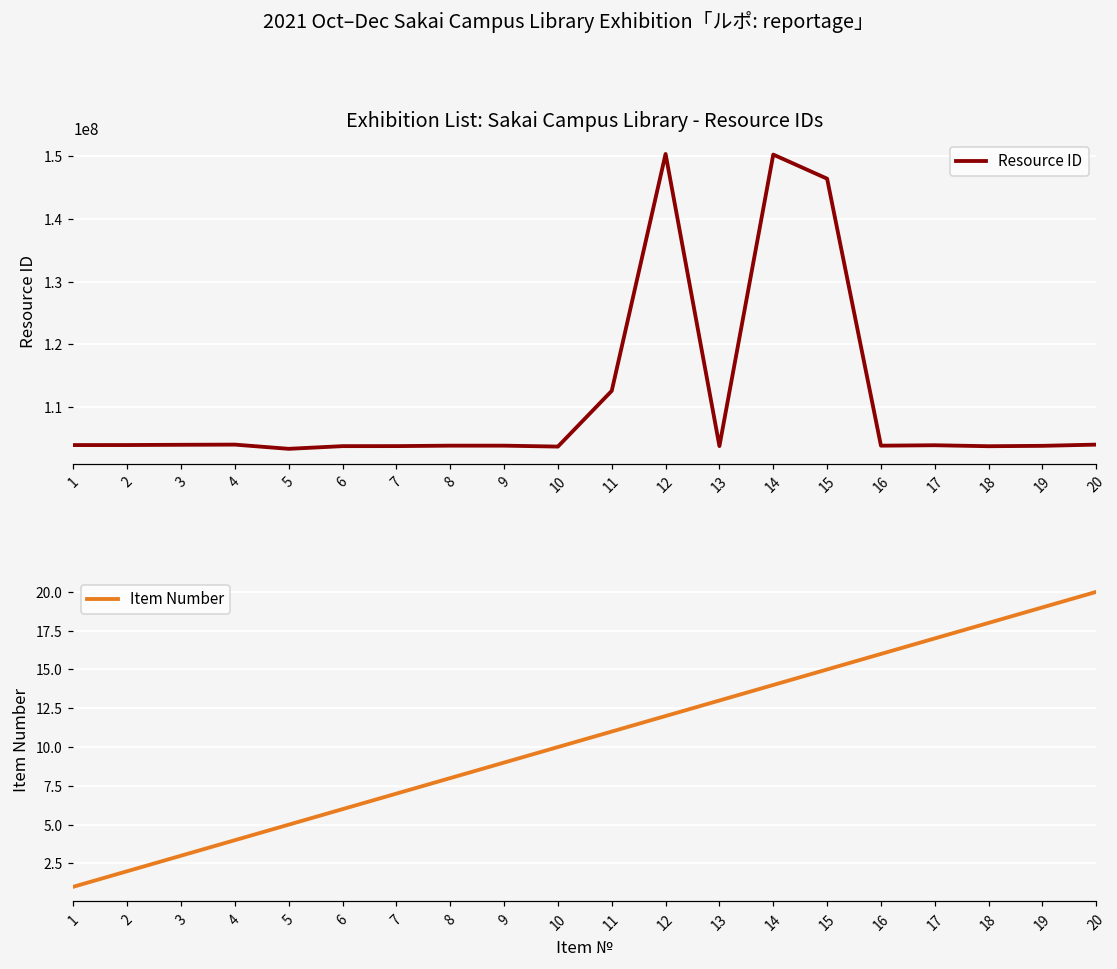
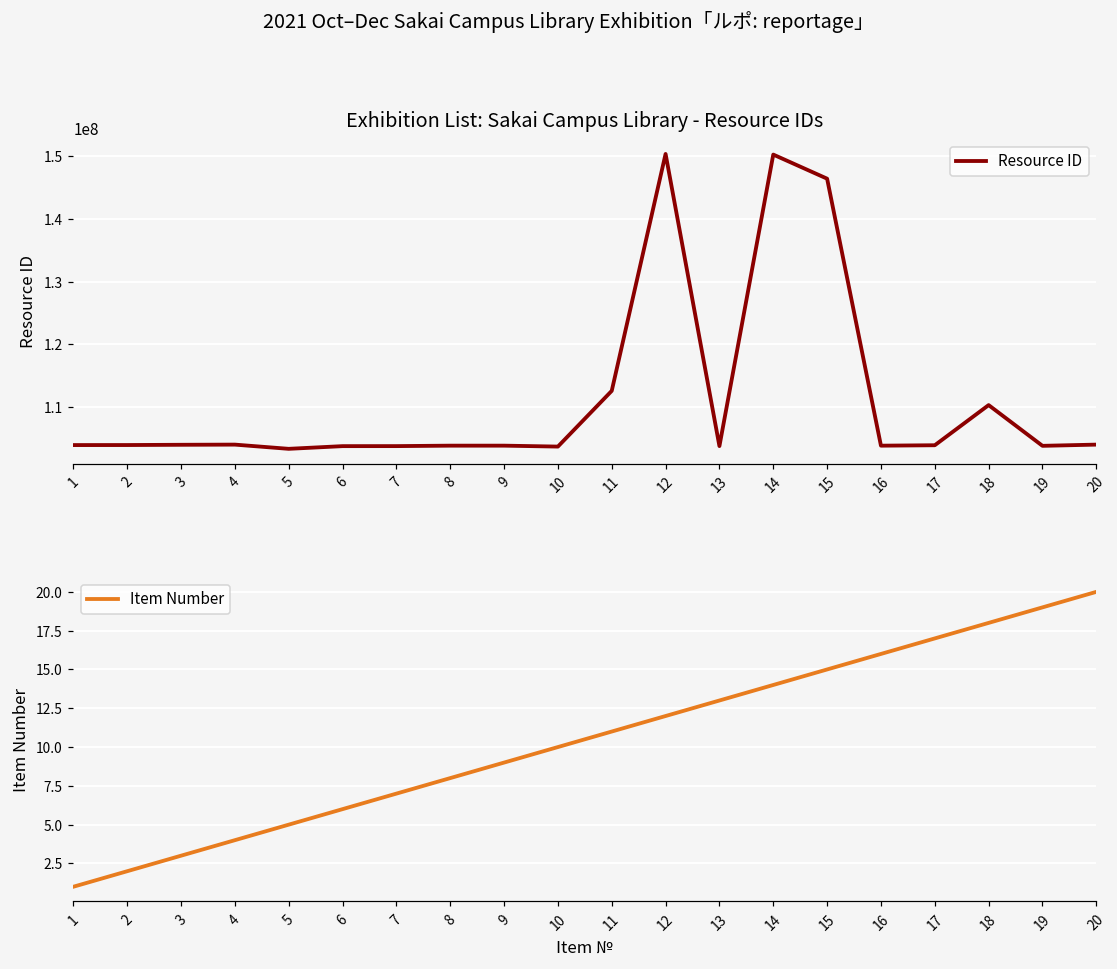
Exhibition List: Sakai Campus Library - Resource IDs, 18: 104000000 -> 110000000
